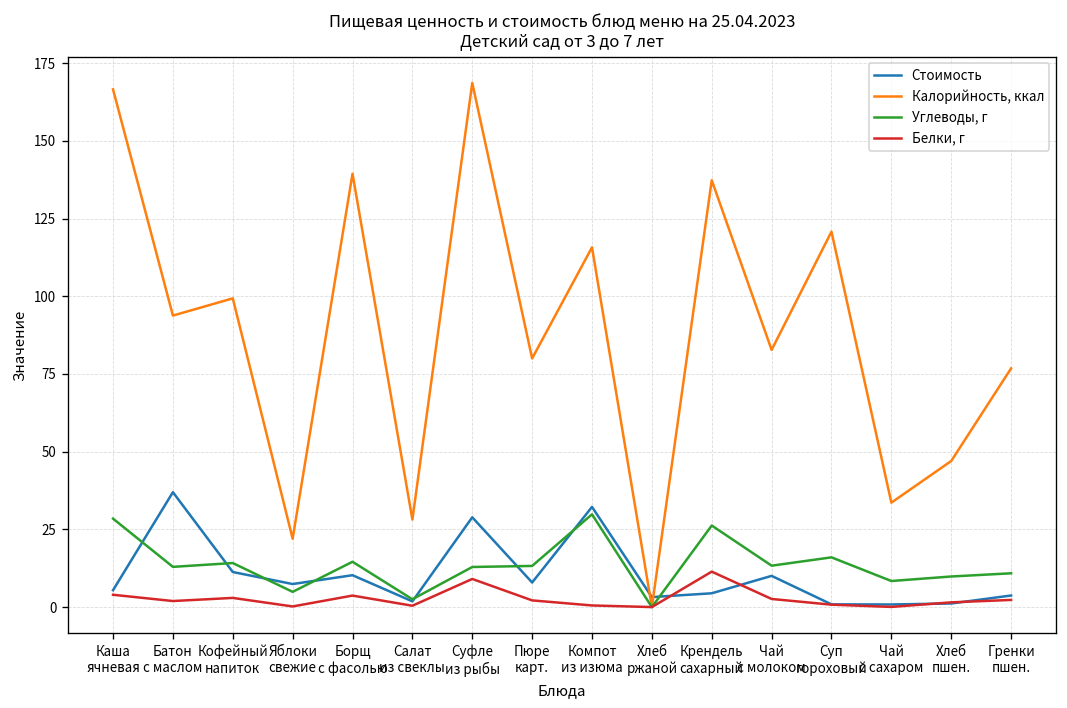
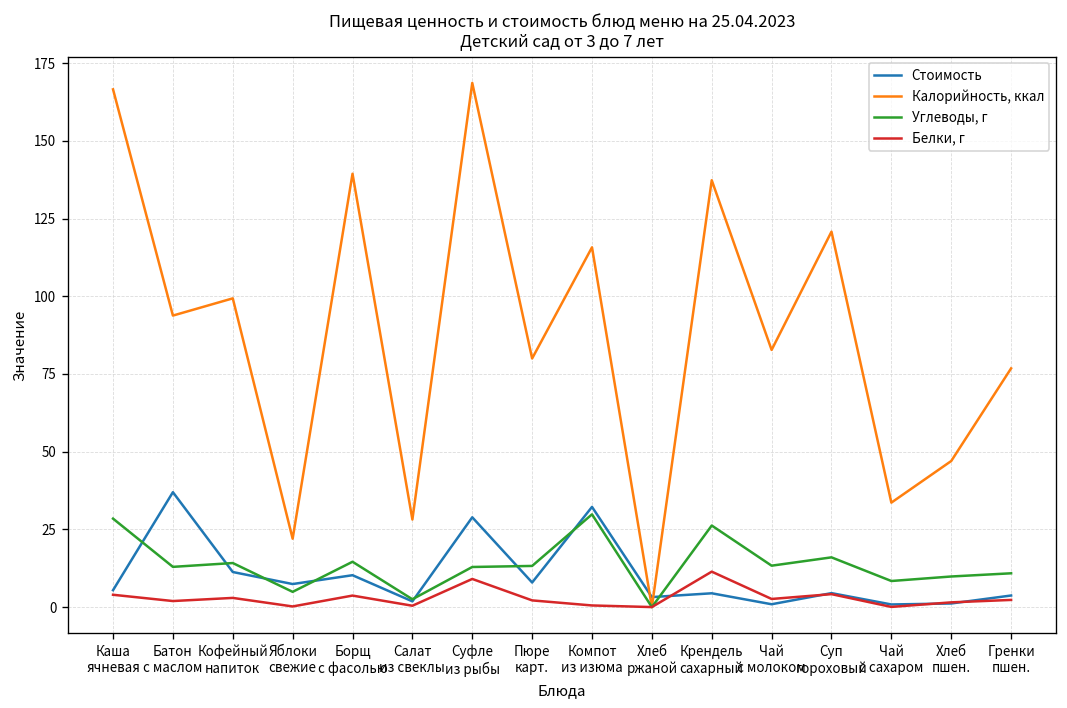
Стоимость, Чай с молоком: 10 -> 1
Стоимость, Суп гороховый: 1 -> 4
Белки, г, Суп гороховый: 1 -> 4
